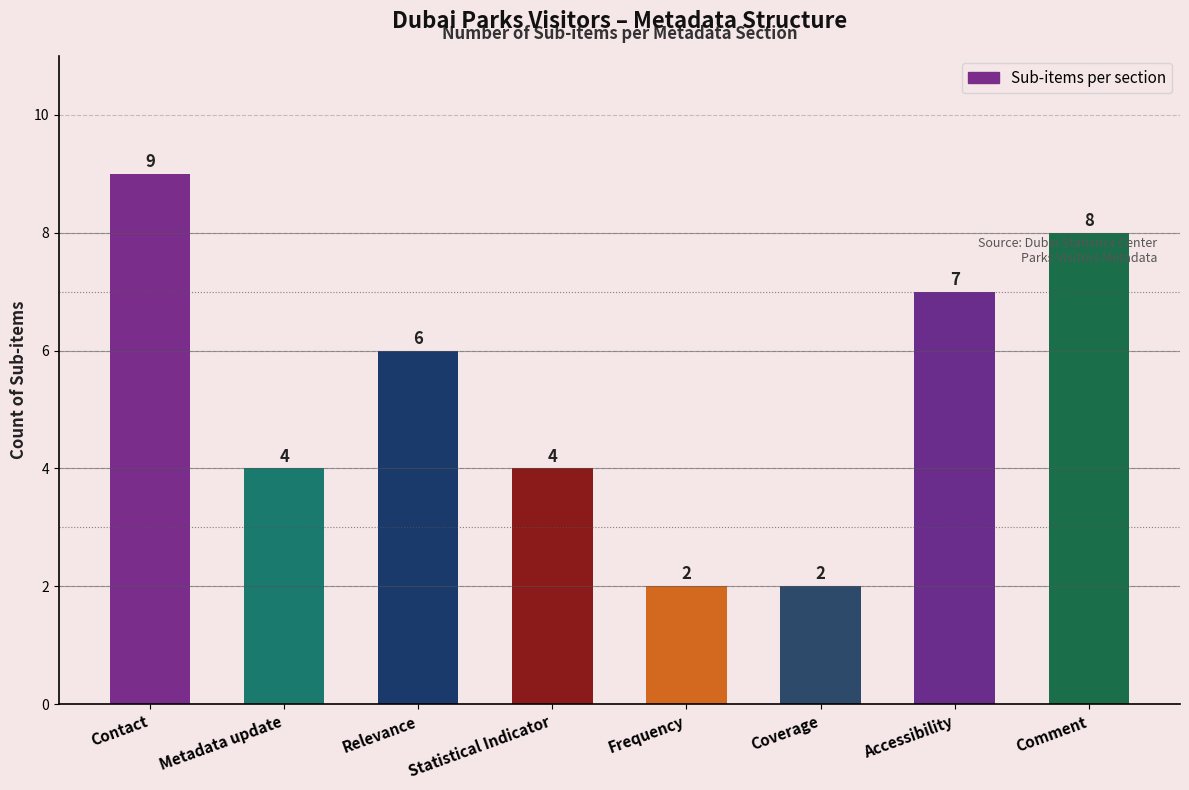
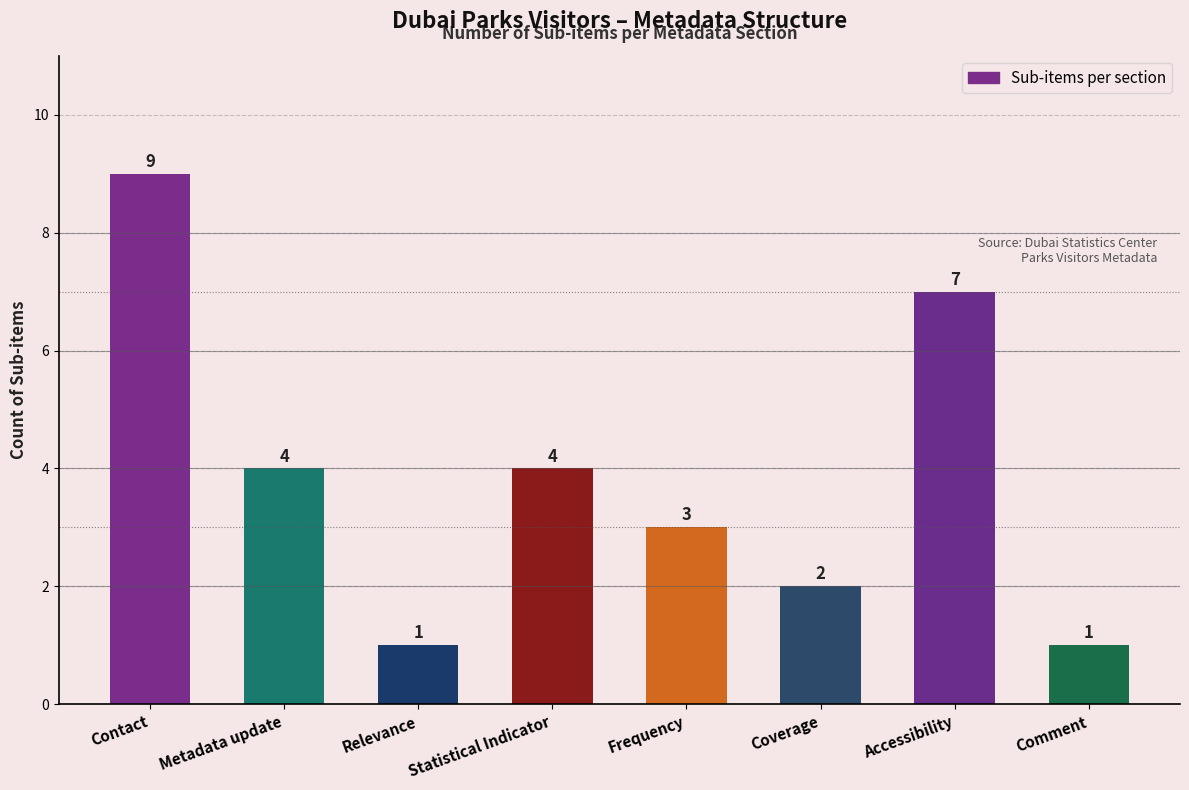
Relevance: 6 -> 1
Frequency: 2 -> 3
Comment: 8 -> 1
